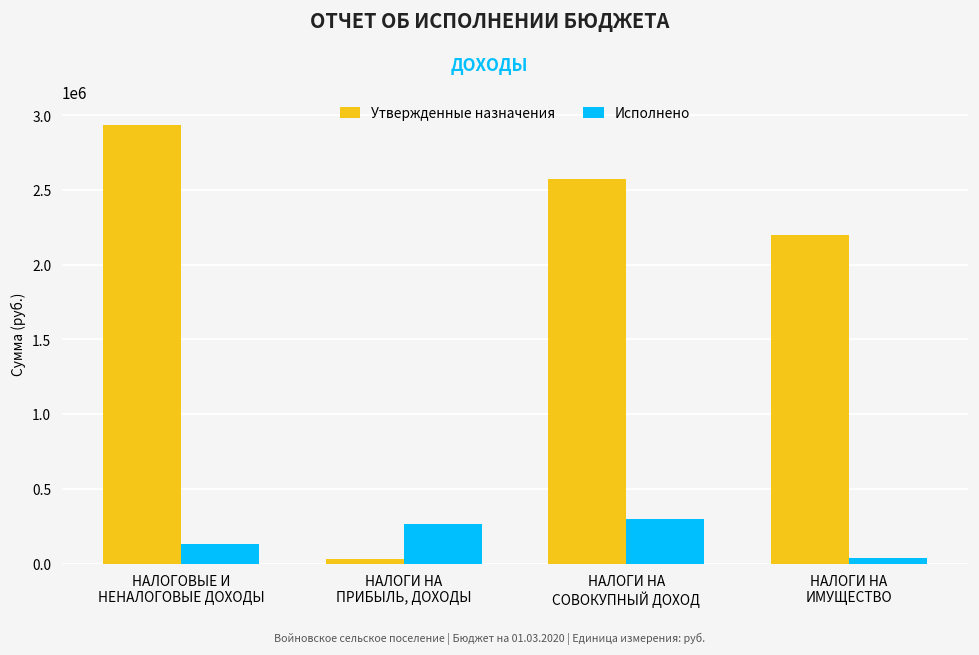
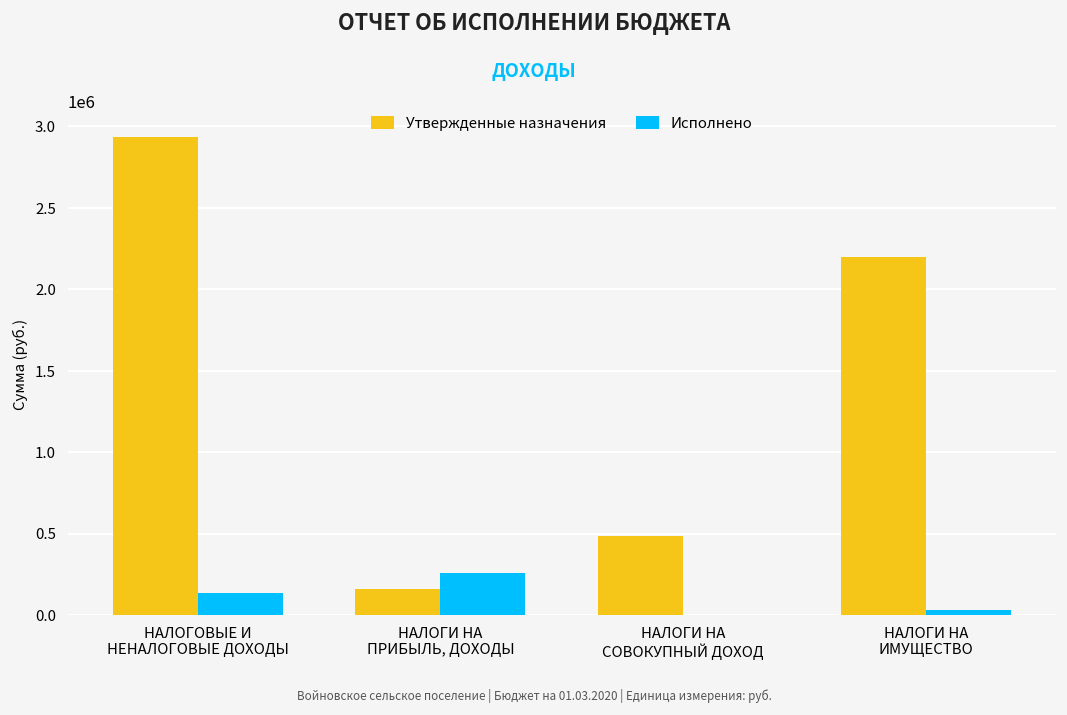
Утвержденные назначения, НАЛОГИ НА ПРИБЫЛЬ, ДОХОДЫ: 30000 -> 160000
Утвержденные назначения, НАЛОГИ НА СОВОКУПНЫЙ ДОХОД: 2580000 -> 490000
Исполнено, НАЛОГИ НА СОВОКУПНЫЙ ДОХОД: 300000 -> 0
